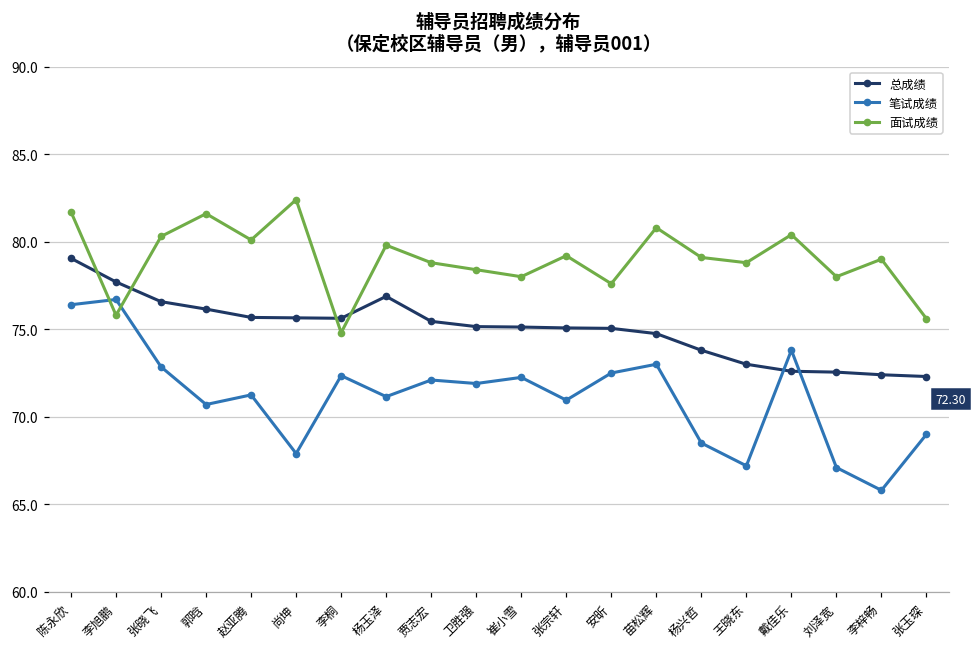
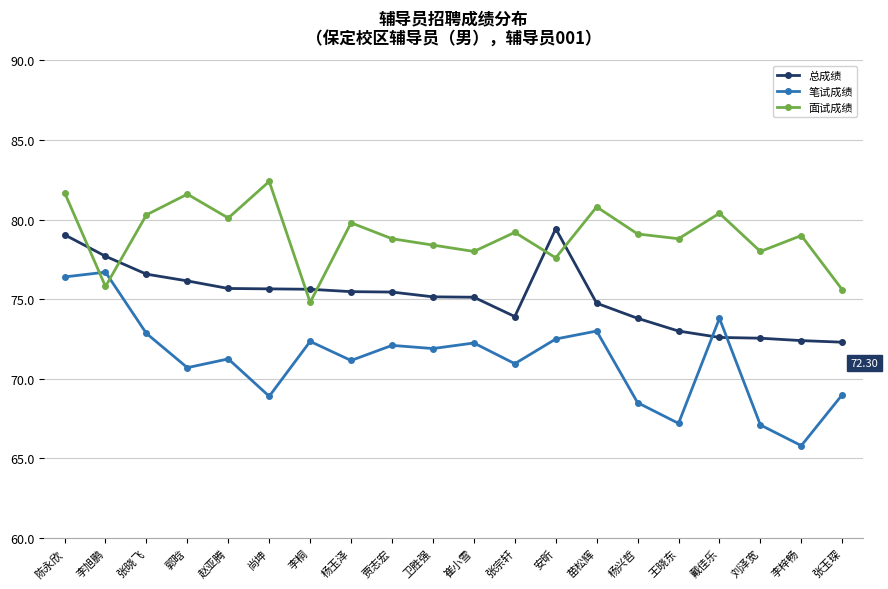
笔试成绩, 尚坤: 67.9 -> 68.9
总成绩, 杨玉泽: 76.9 -> 75.5
总成绩, 张宗轩: 75.1 -> 73.9
总成绩, 安昕: 75.1 -> 79.4
